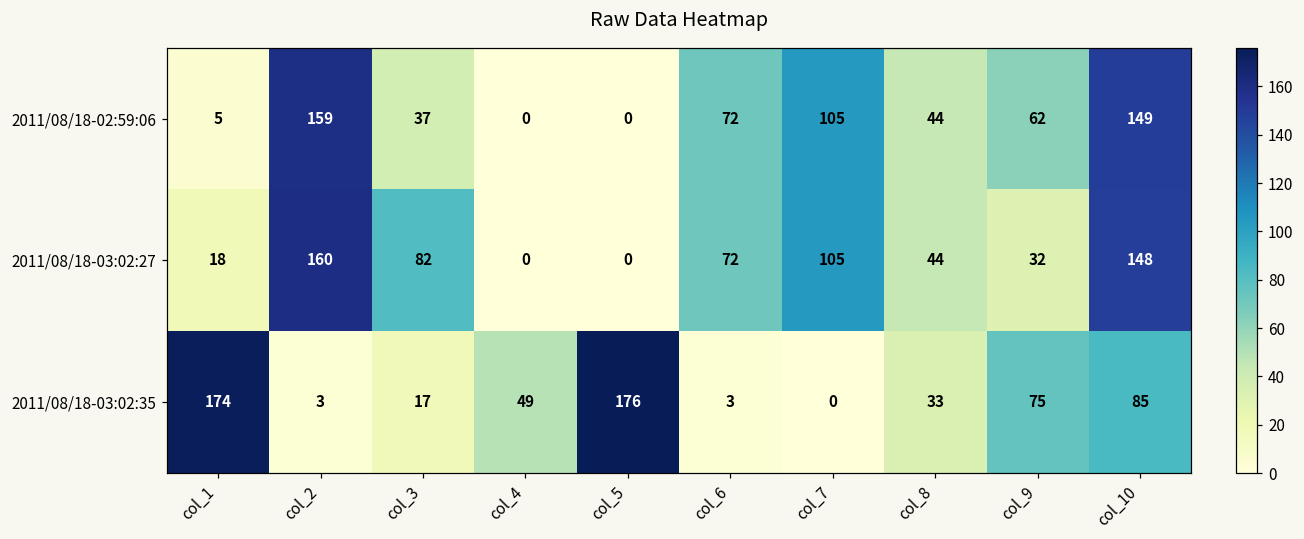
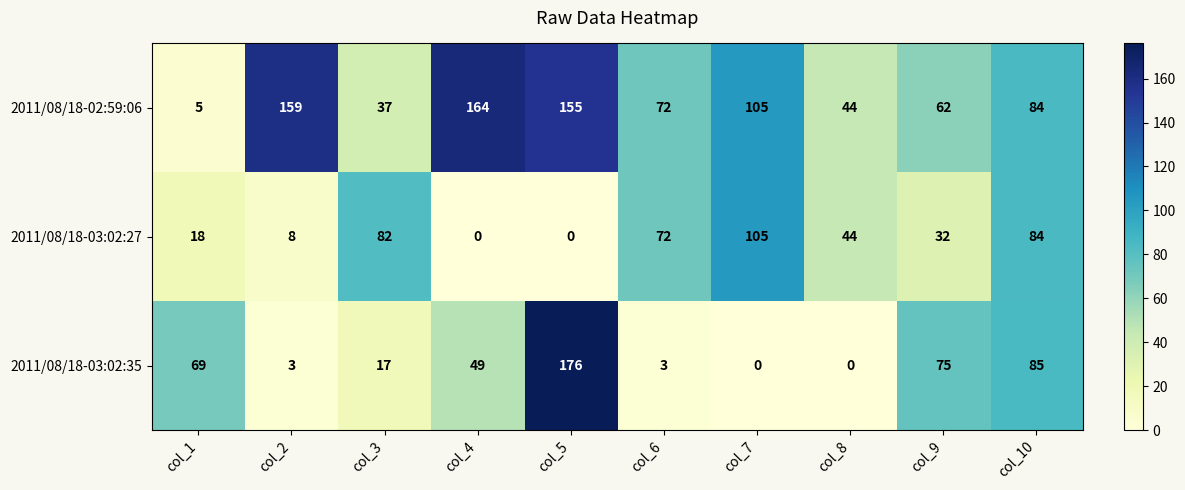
2011/08/18-02:59:06, col_4: 0 -> 164
2011/08/18-02:59:06, col_5: 0 -> 155
2011/08/18-02:59:06, col_10: 149 -> 84
2011/08/18-03:02:27, col_2: 160 -> 8
2011/08/18-03:02:27, col_10: 148 -> 84
2011/08/18-03:02:35, col_1: 174 -> 69
2011/08/18-03:02:35, col_8: 33 -> 0
